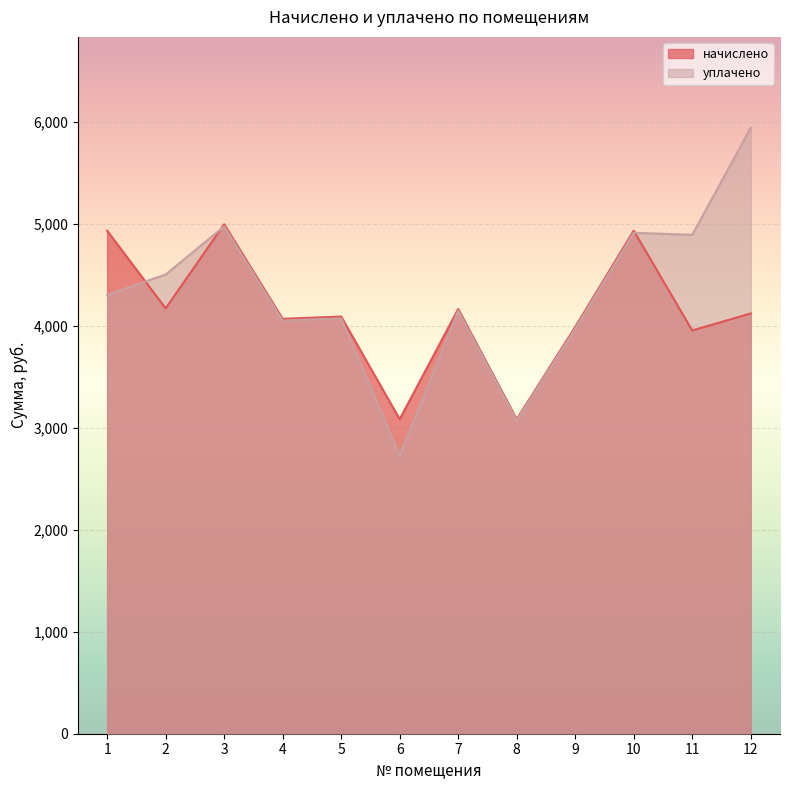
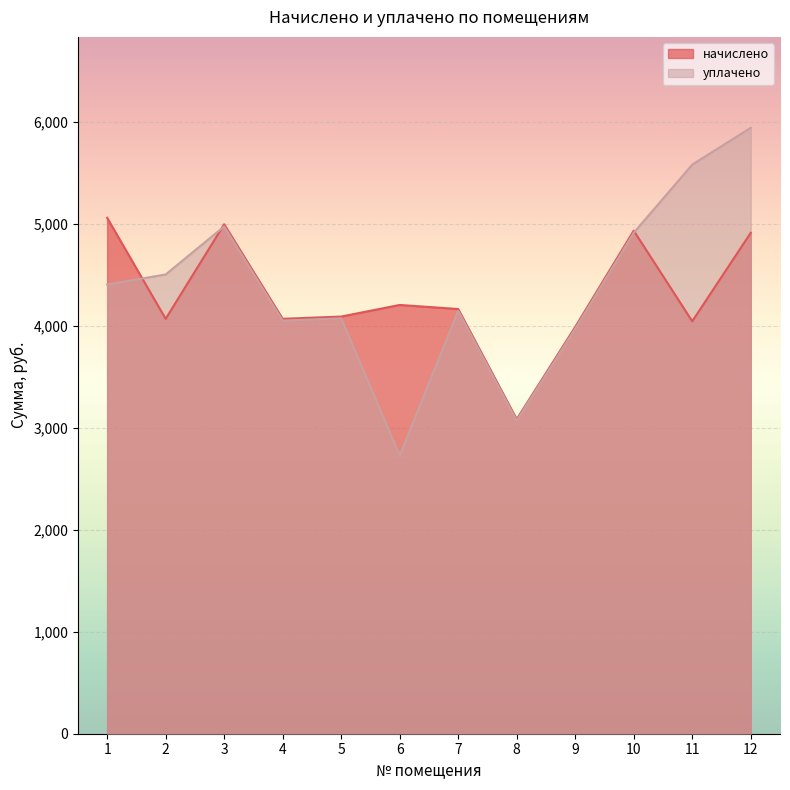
начислено, 1: 4,930 -> 5,060
уплачено, 1: 4,300 -> 4,410
начислено, 2: 4,170 -> 4,070
начислено, 6: 3,080 -> 4,200
начислено, 11: 3,950 -> 4,040
уплачено, 11: 4,890 -> 5,580
начислено, 12: 4,120 -> 4,910
